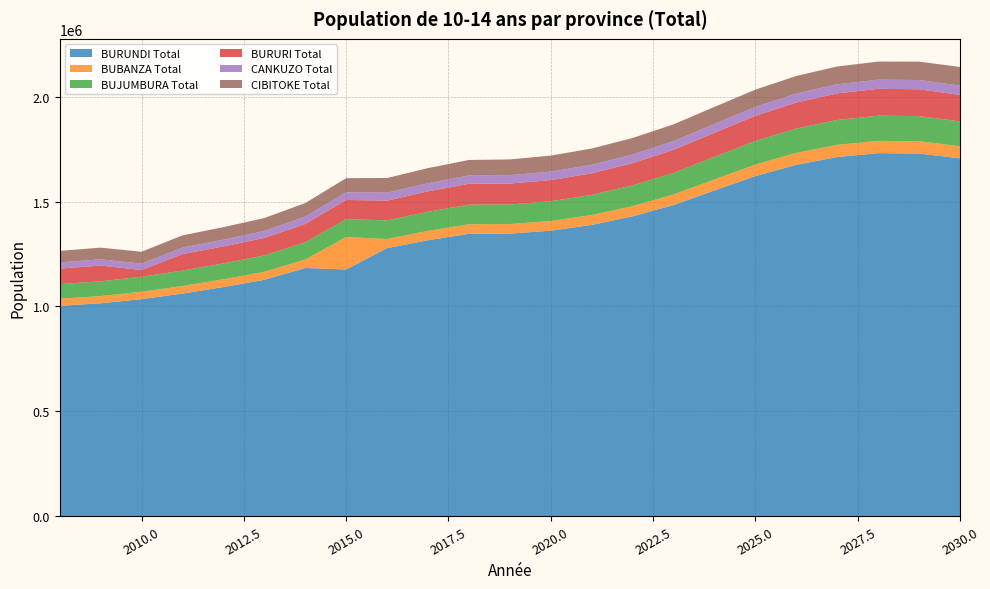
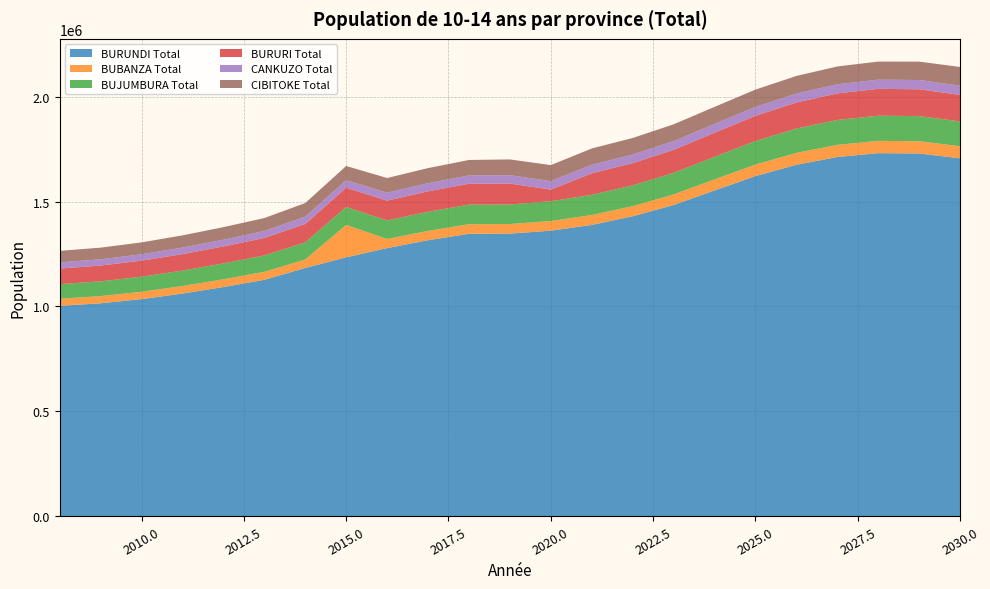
BURURI Total, 2010.0: 30000 -> 80000
BURUNDI Total, 2015.0: 1180000 -> 1230000
BURURI Total, 2020.0: 100000 -> 60000
